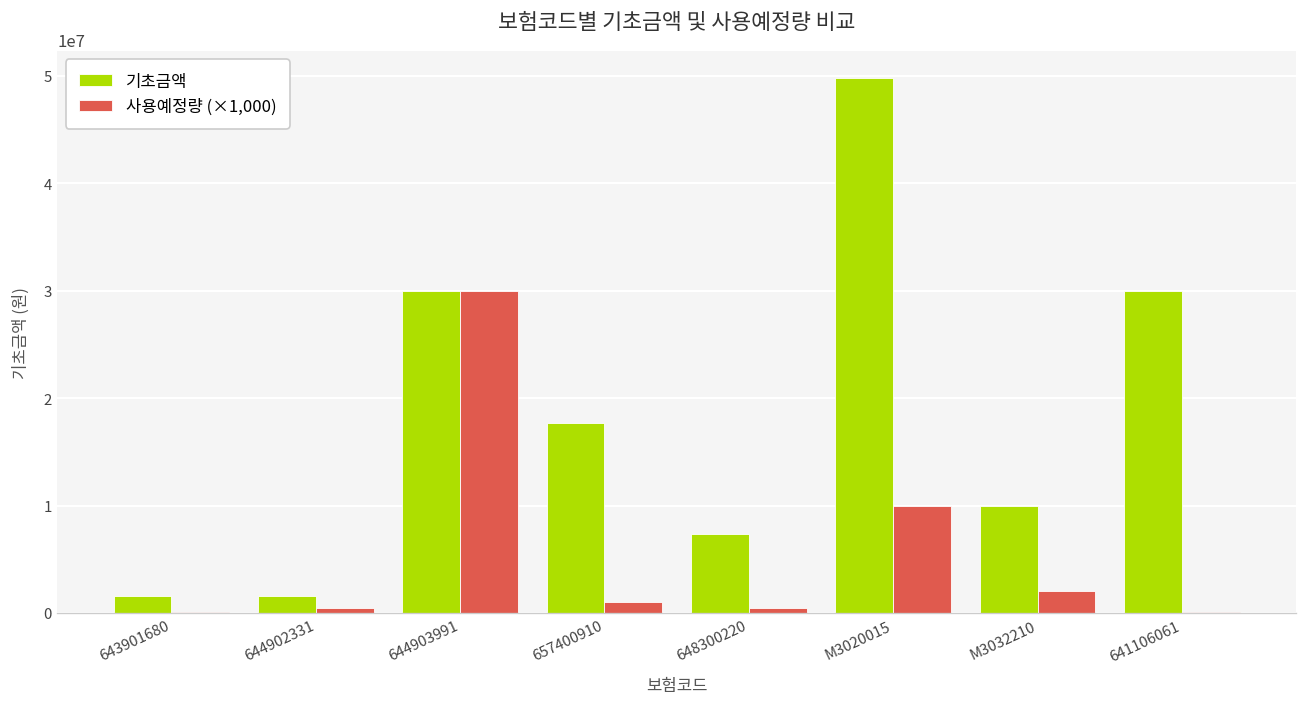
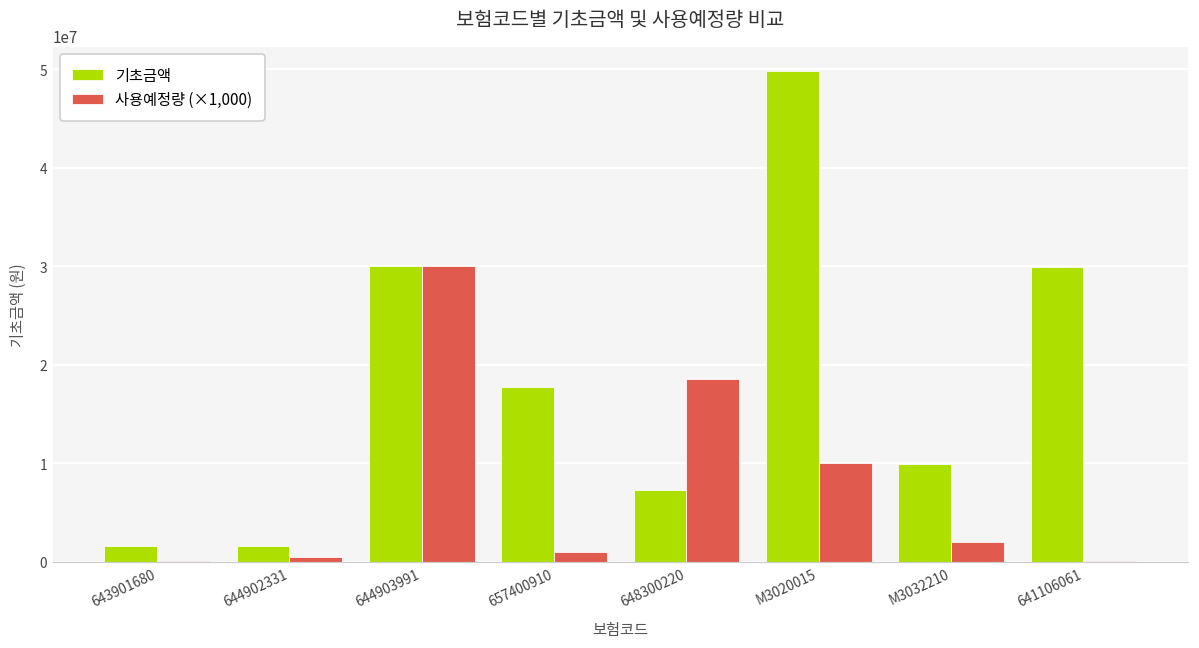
사용예정량 (×1,000), 648300220: 1000000 -> 19000000
